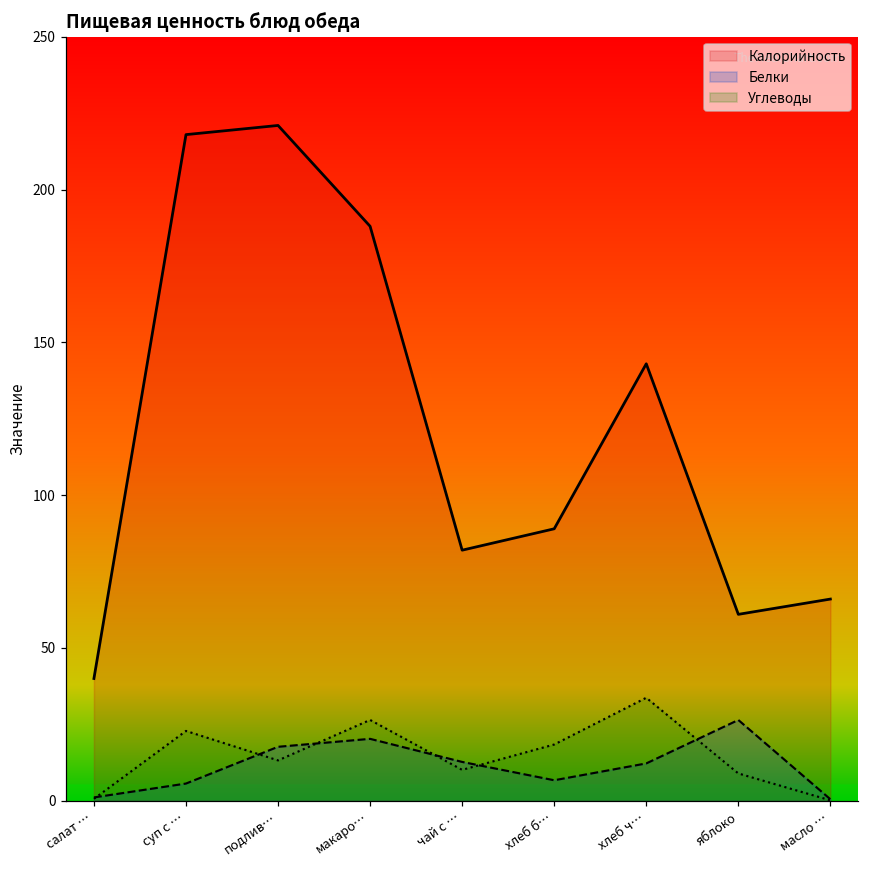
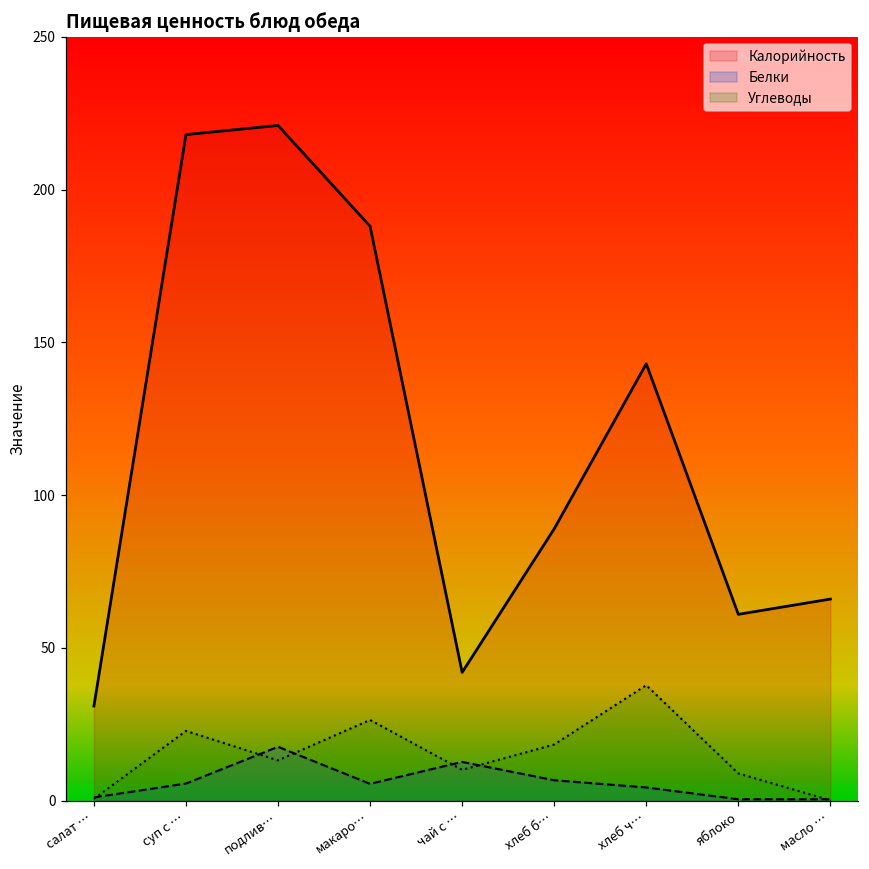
Калорийность, салат …: 40 -> 31
Белки, макаро…: 20 -> 6
Калорийность, чай с …: 82 -> 42
Белки, хлеб ч…: 12 -> 4
Углеводы, хлеб ч…: 34 -> 38
Белки, яблоко: 26 -> 0
